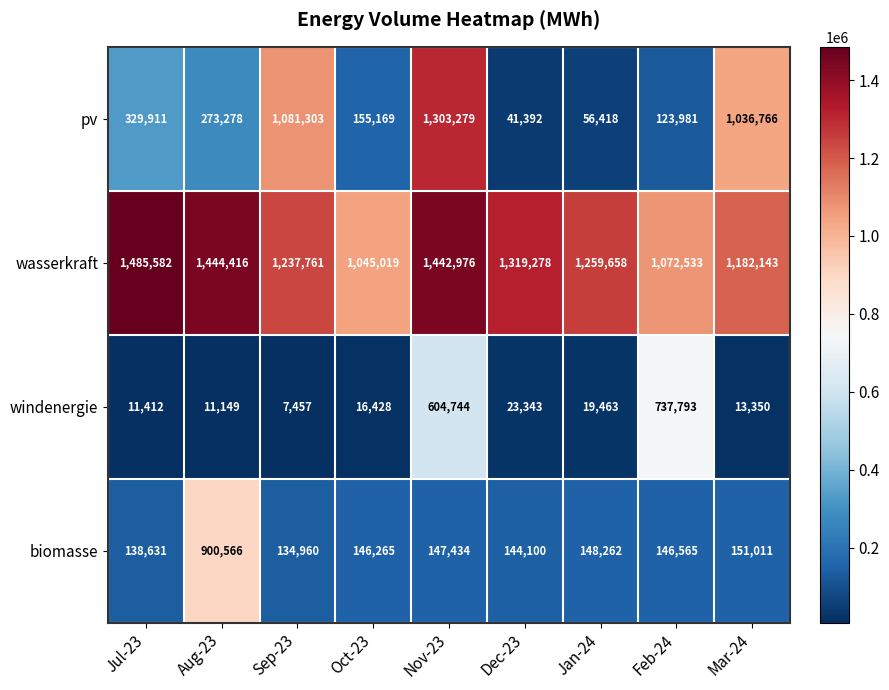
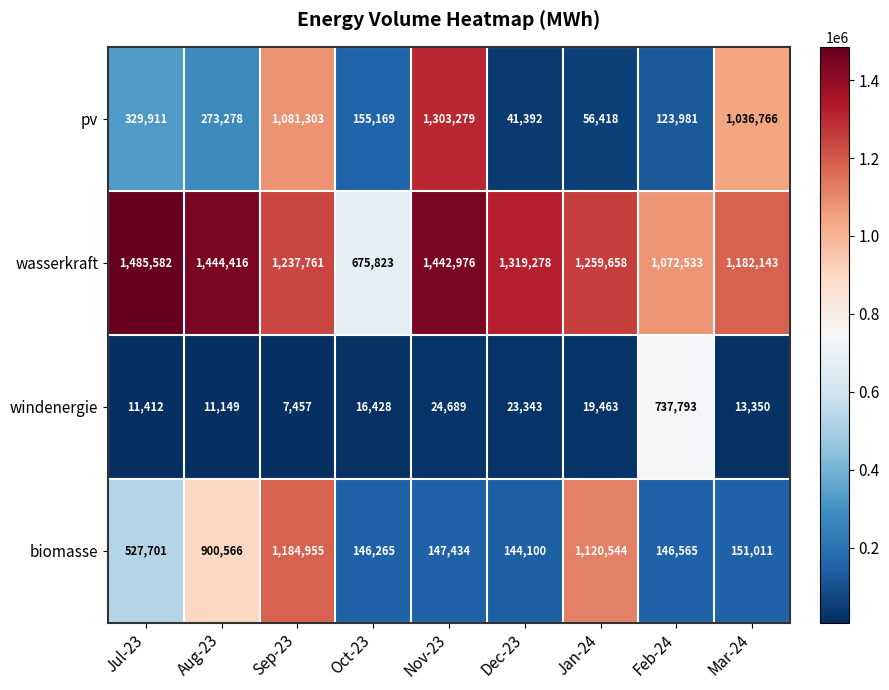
wasserkraft, Oct-23: 1,045,019 -> 675,823
windenergie, Nov-23: 604,744 -> 24,689
biomasse, Jul-23: 138,631 -> 527,701
biomasse, Sep-23: 134,960 -> 1,184,955
biomasse, Jan-24: 148,262 -> 1,120,544
